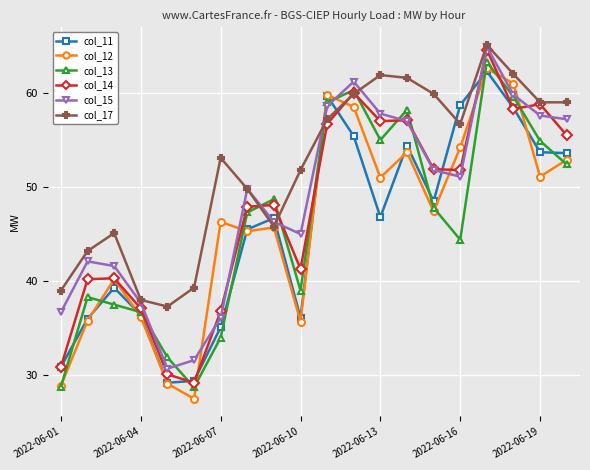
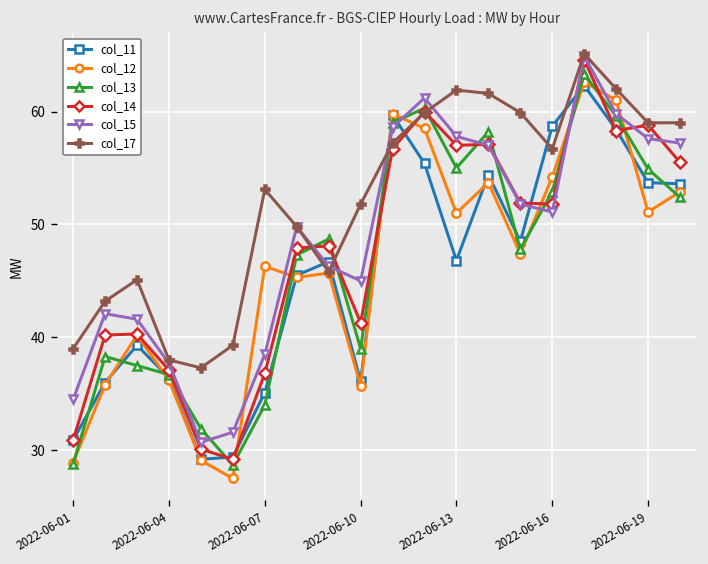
col_15, 2022-06-01: 37 -> 35
col_15, 2022-06-07: 36 -> 39
col_13, 2022-06-16: 44 -> 53
